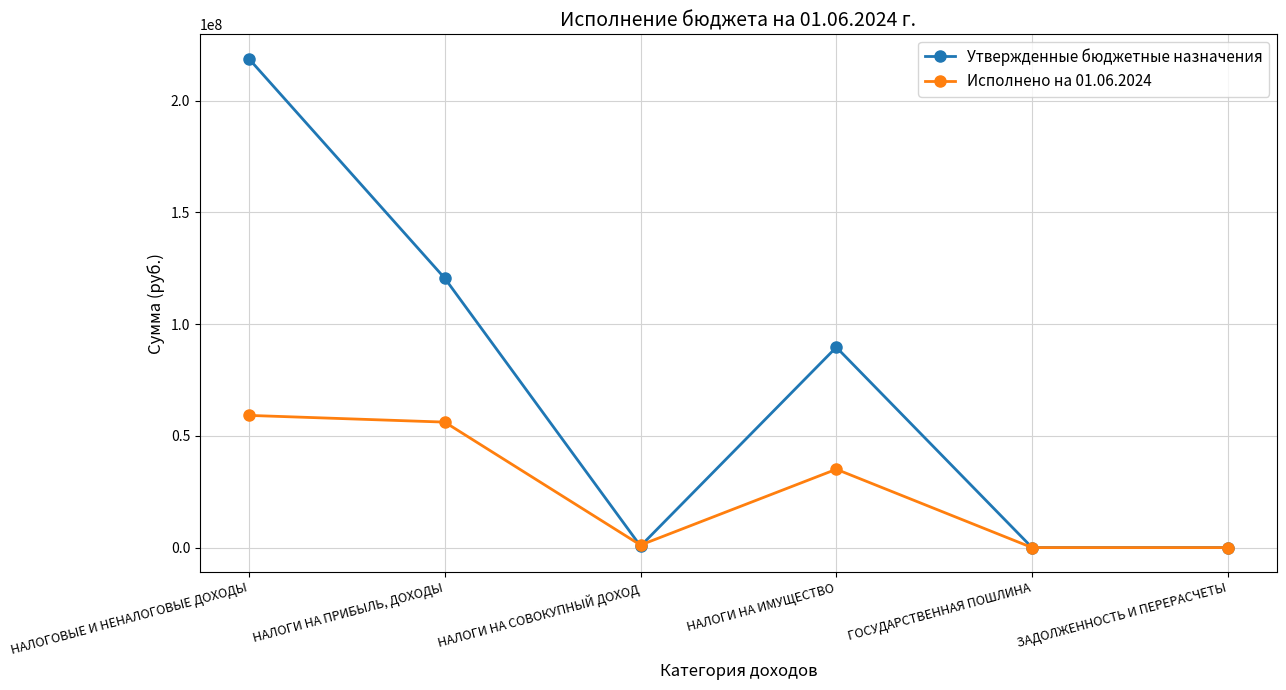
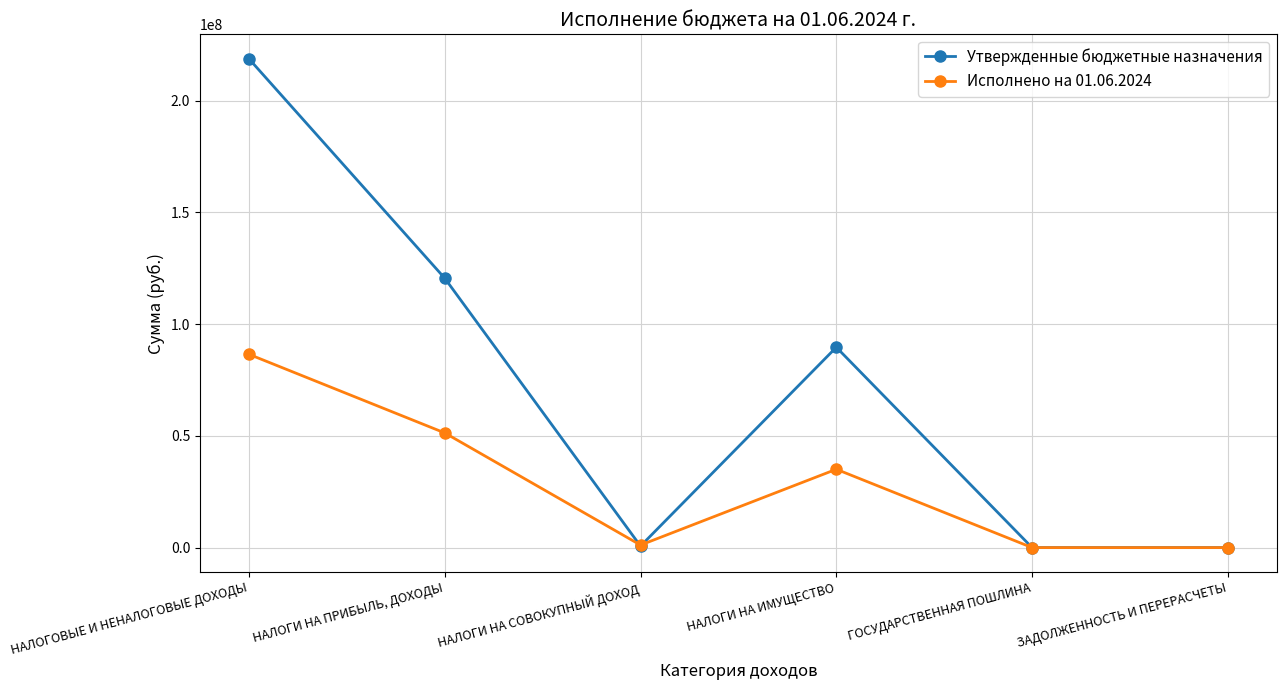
Исполнено на 01.06.2024, НАЛОГОВЫЕ И НЕНАЛОГОВЫЕ ДОХОДЫ: 59000000 -> 87000000
Исполнено на 01.06.2024, НАЛОГИ НА ПРИБЫЛЬ, ДОХОДЫ: 56000000 -> 51000000
